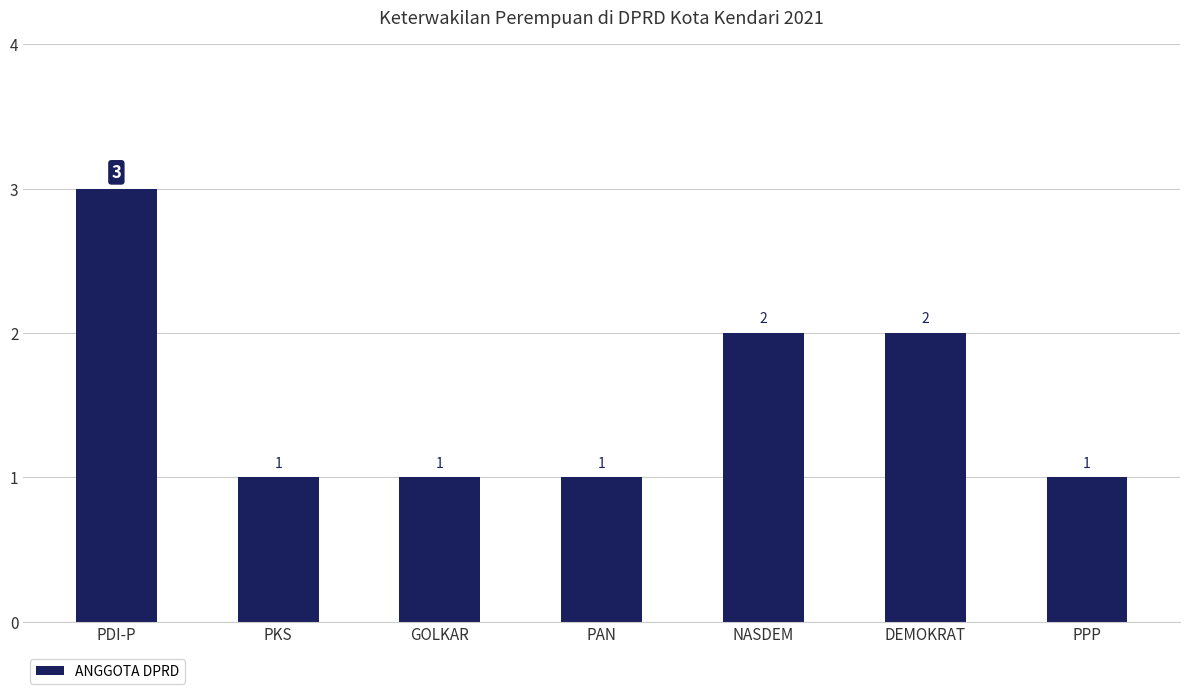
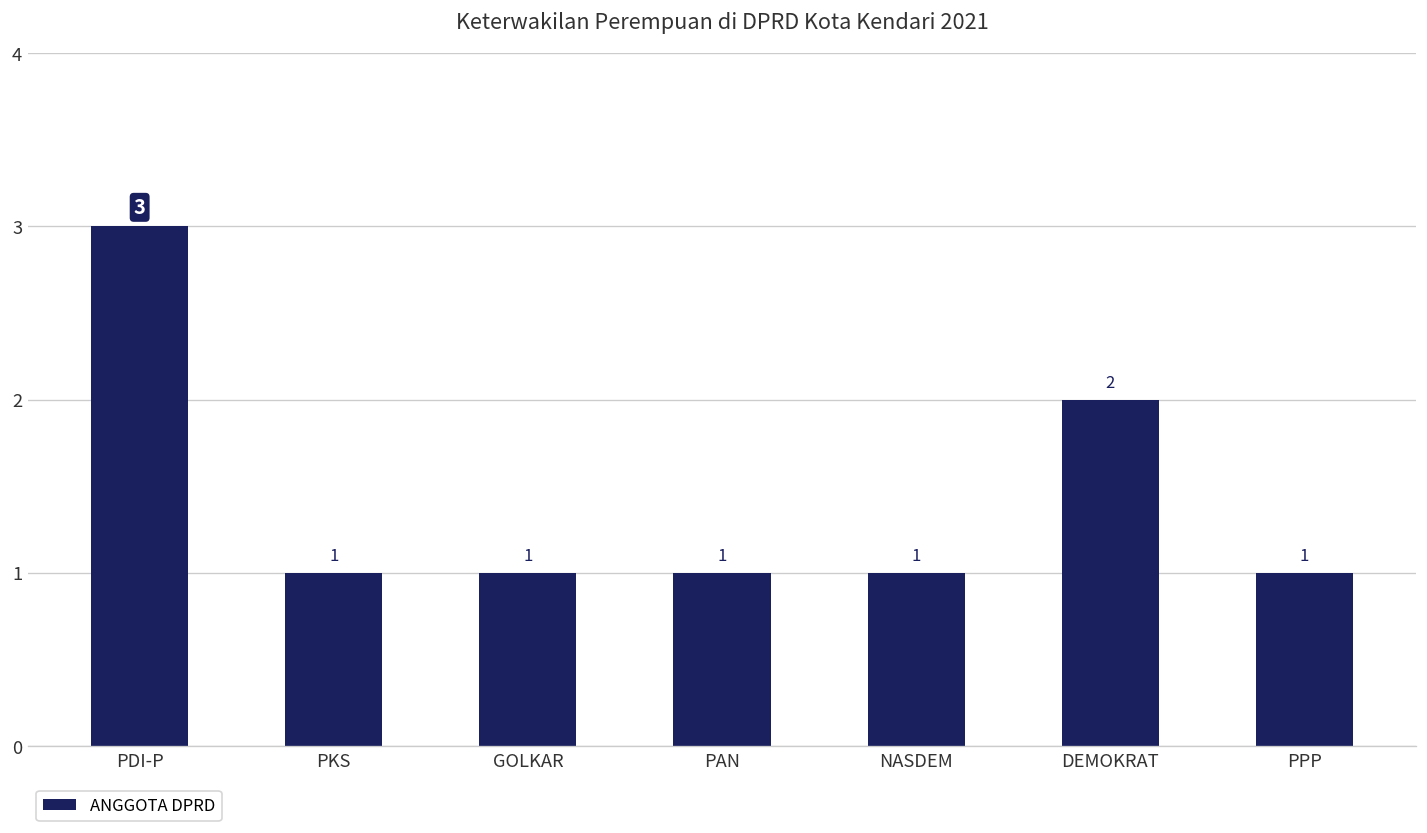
NASDEM: 2 -> 1
